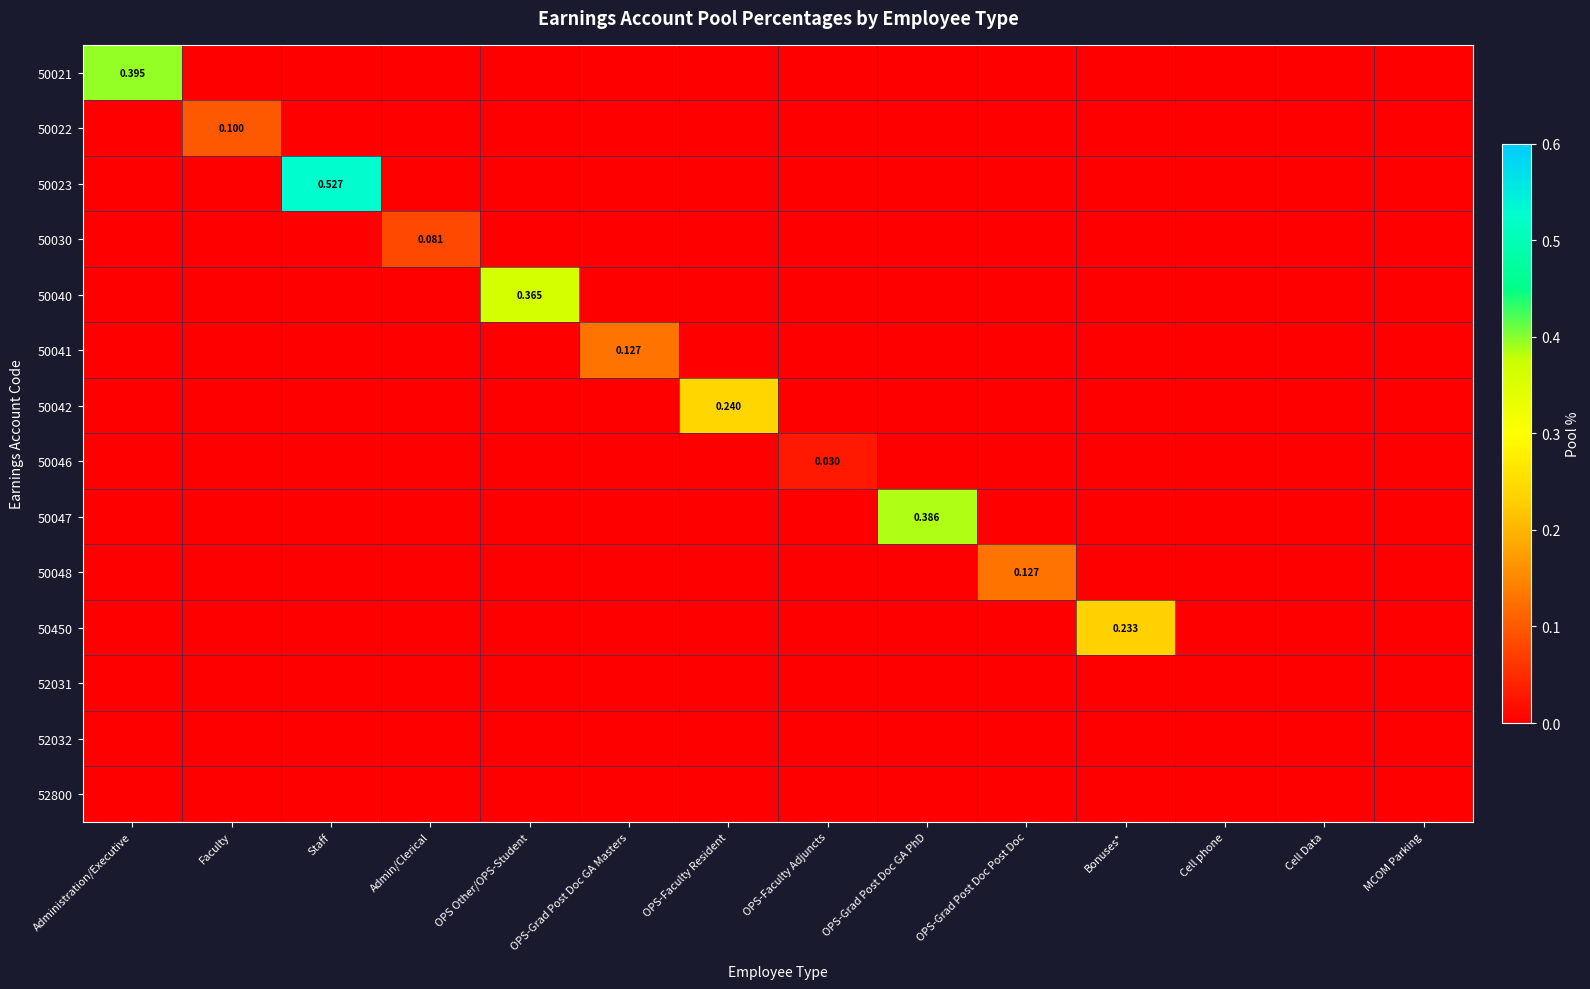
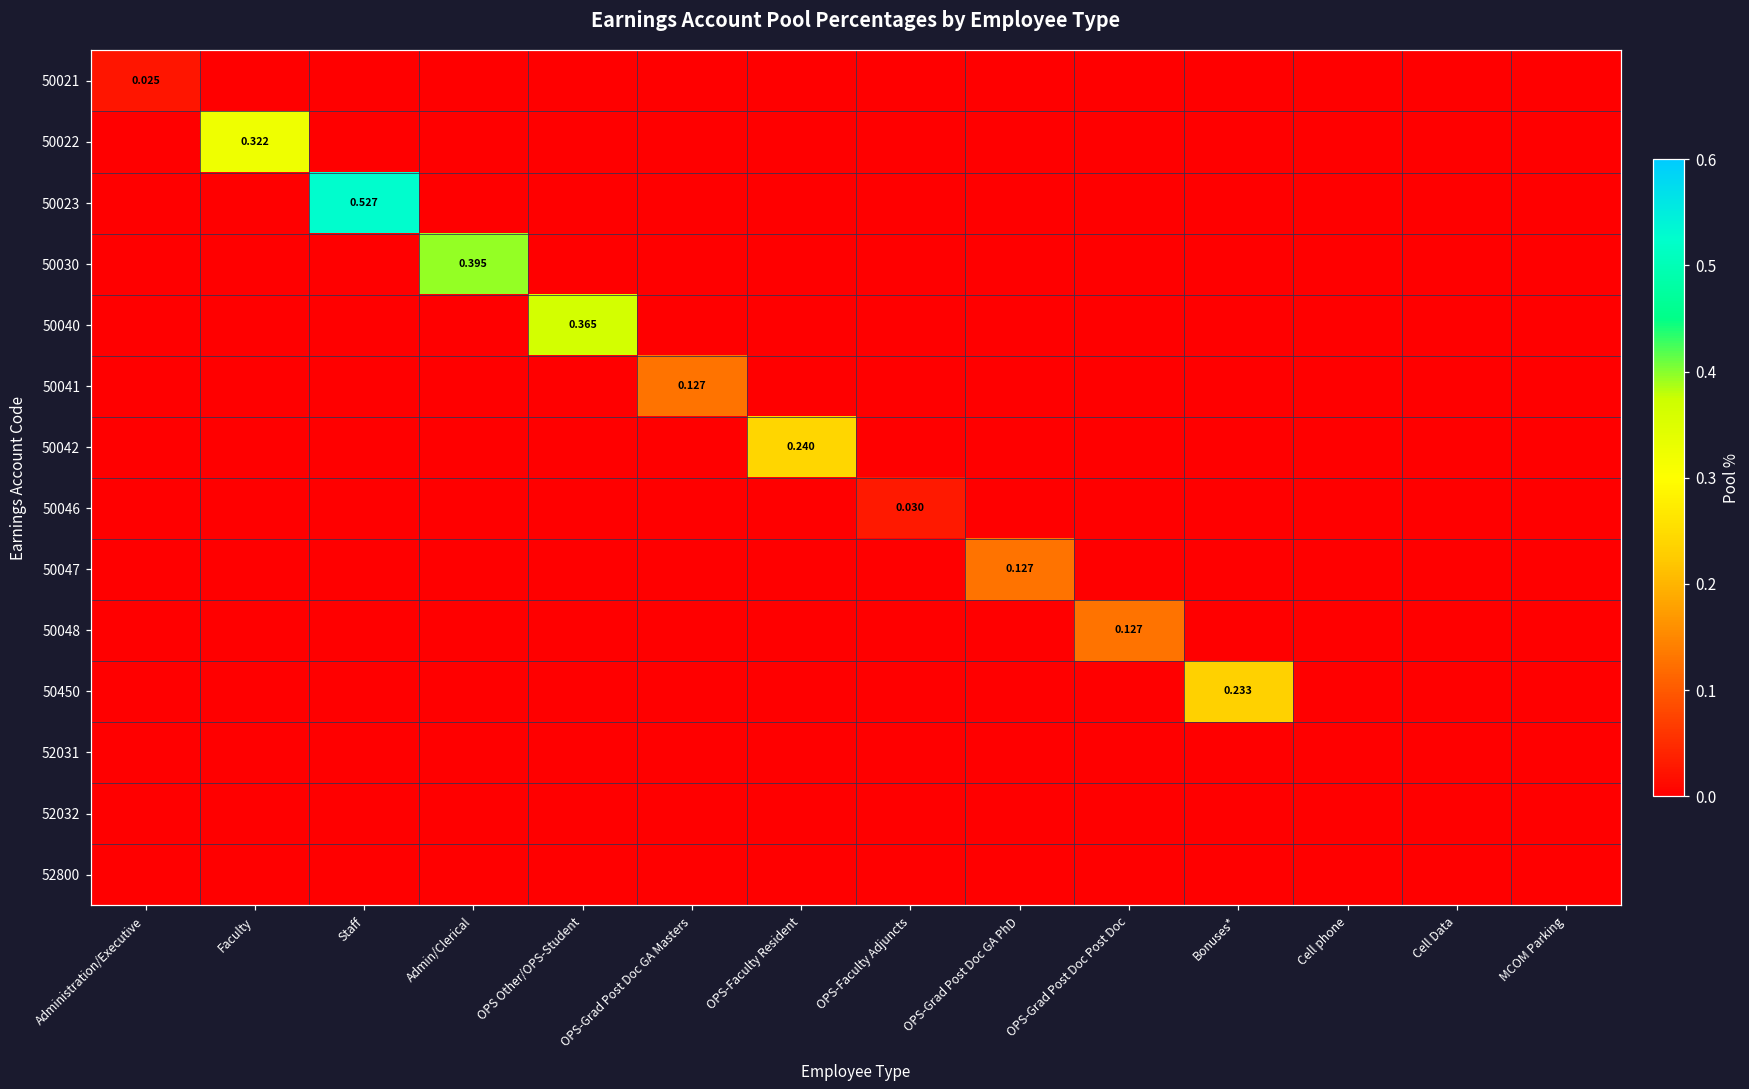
50021, Administration/Executive: 0.395 -> 0.025
50022, Faculty: 0.100 -> 0.322
50030, Admin/Clerical: 0.081 -> 0.395
50047, OPS-Grad Post Doc GA PhD: 0.386 -> 0.127
